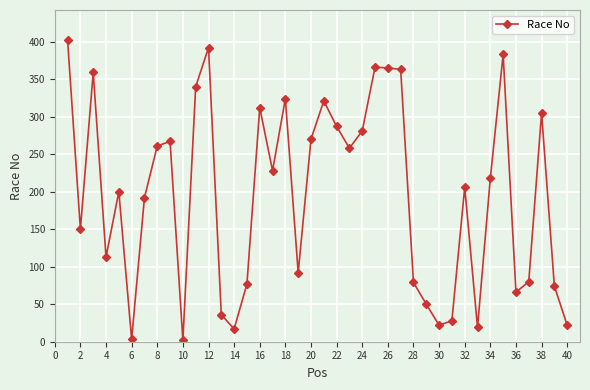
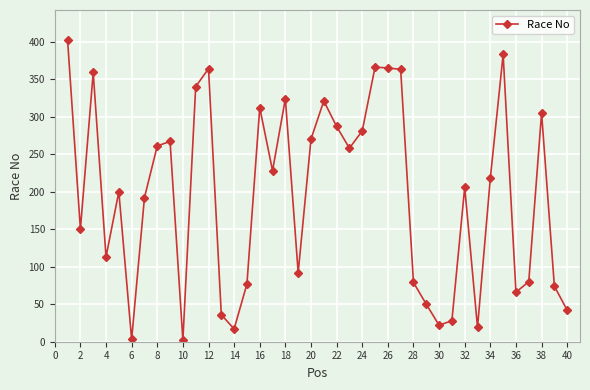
12: 390 -> 360
40: 20 -> 40
